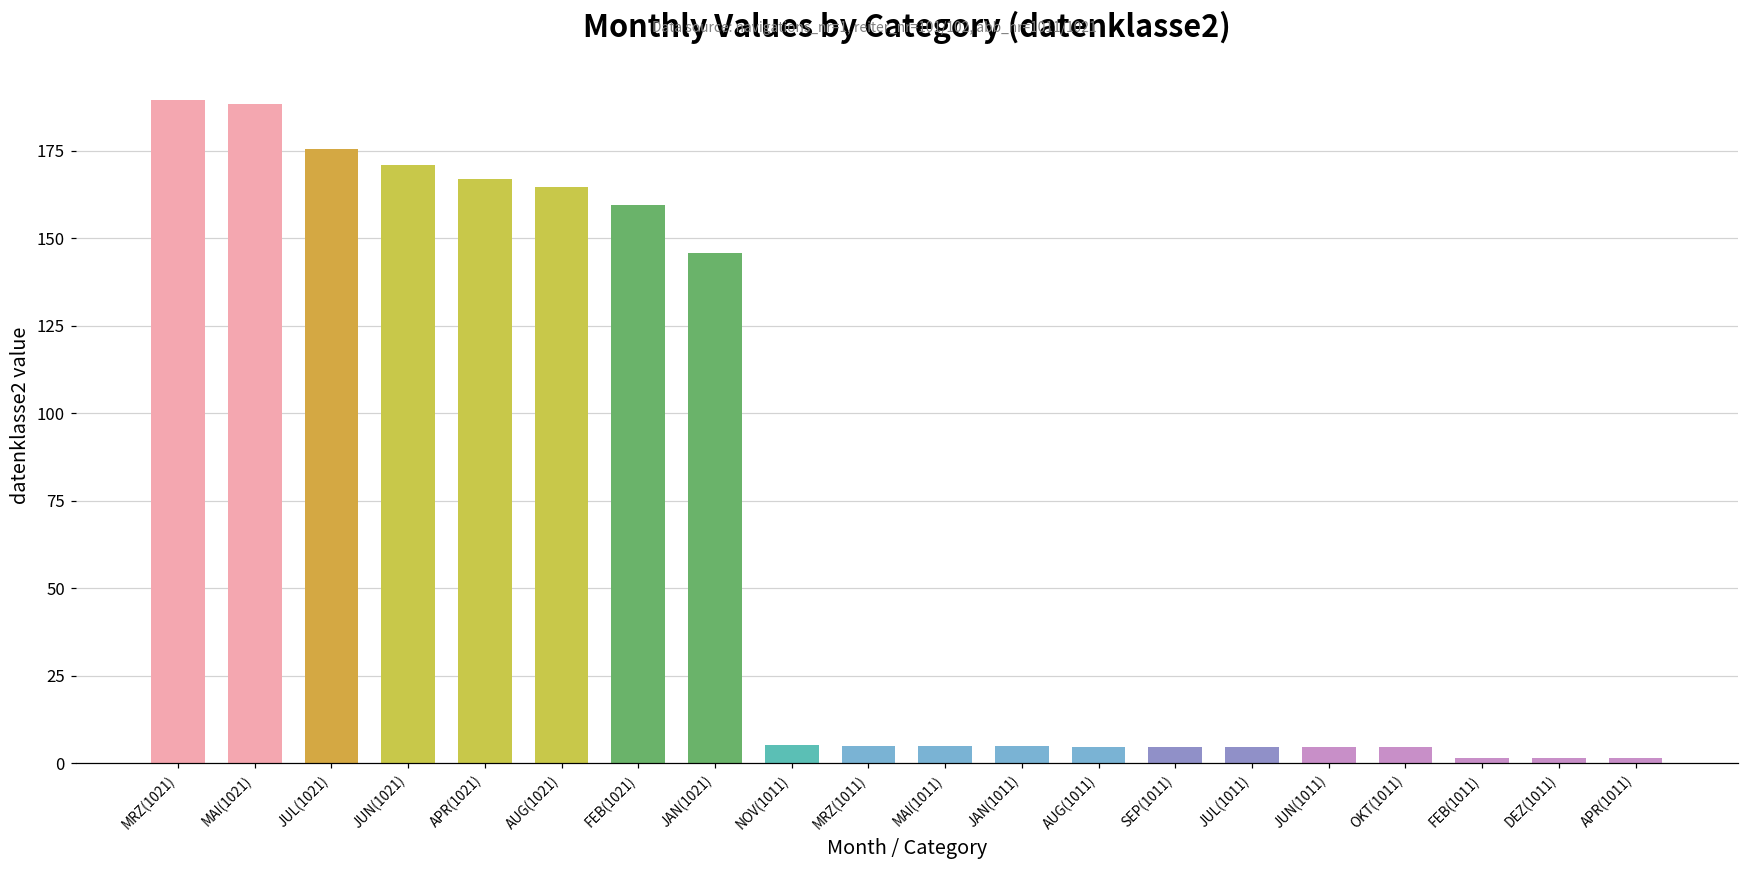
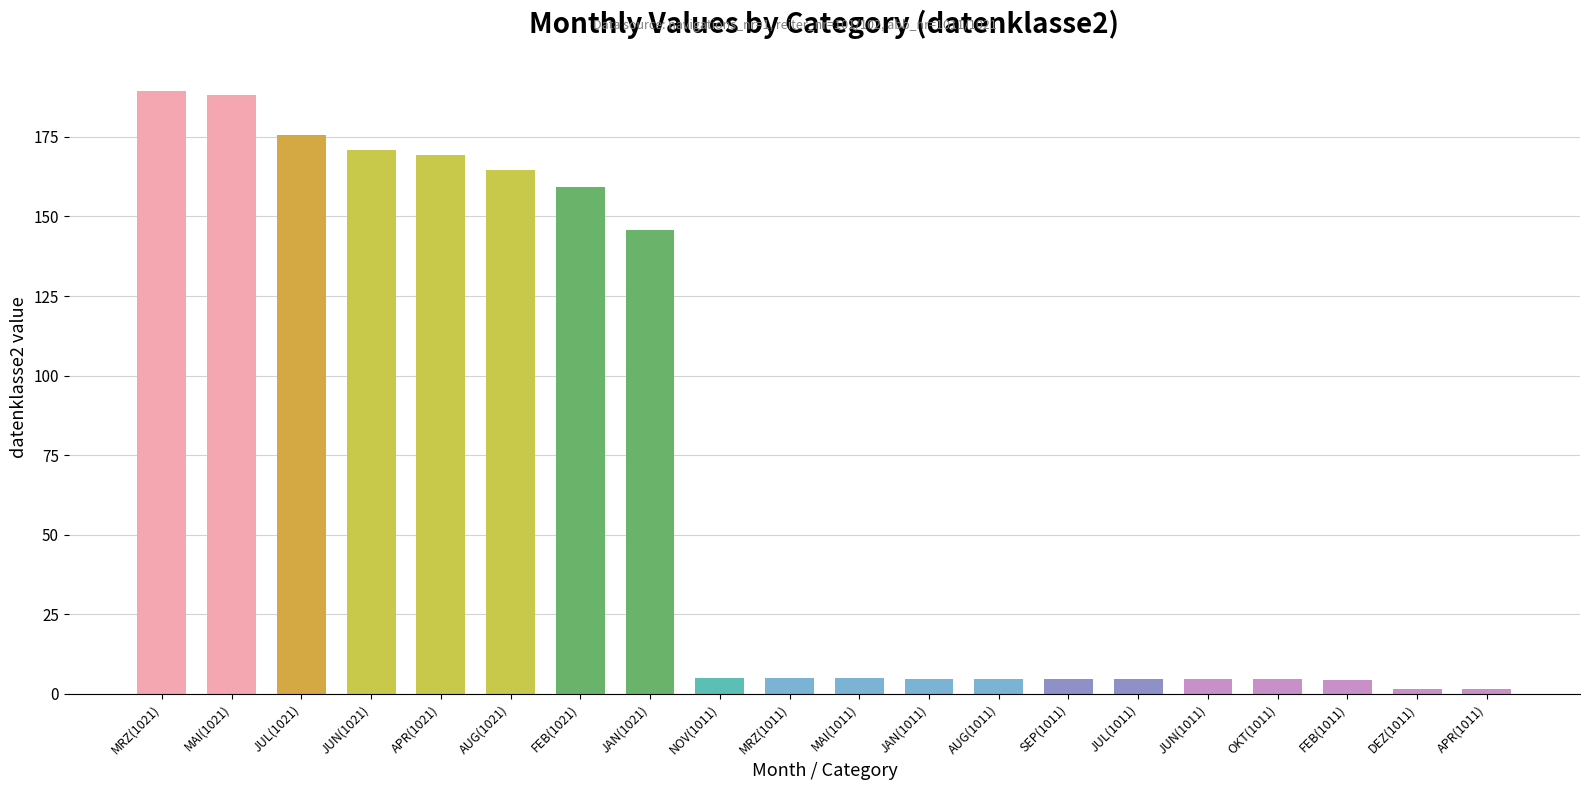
APR(1021): 167 -> 169
FEB(1011): 2 -> 4
